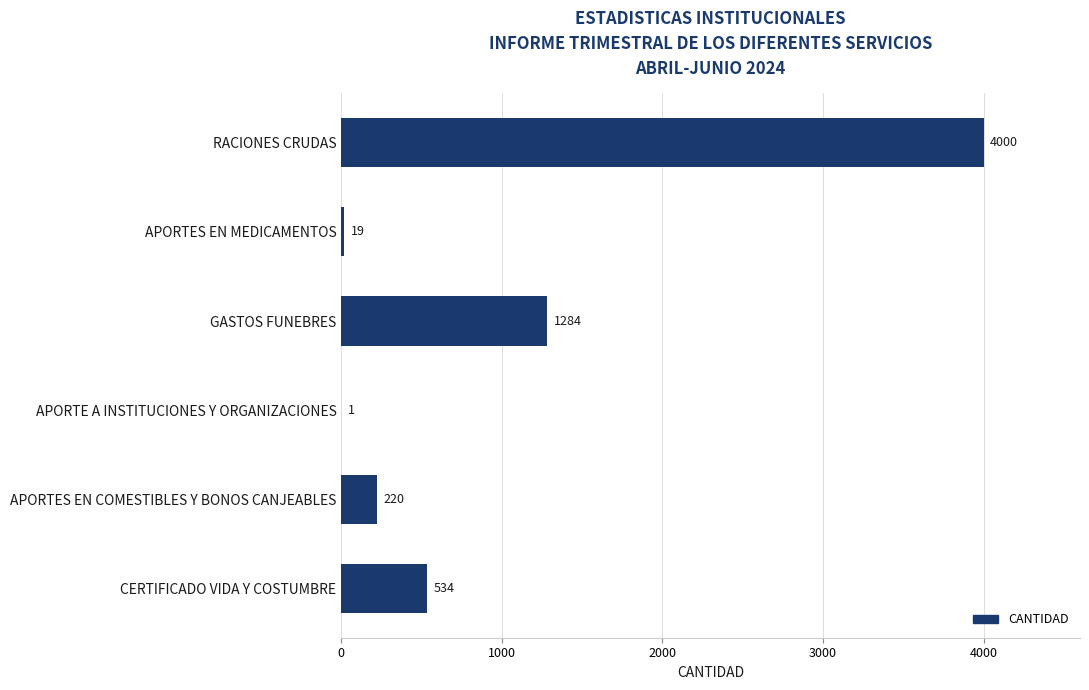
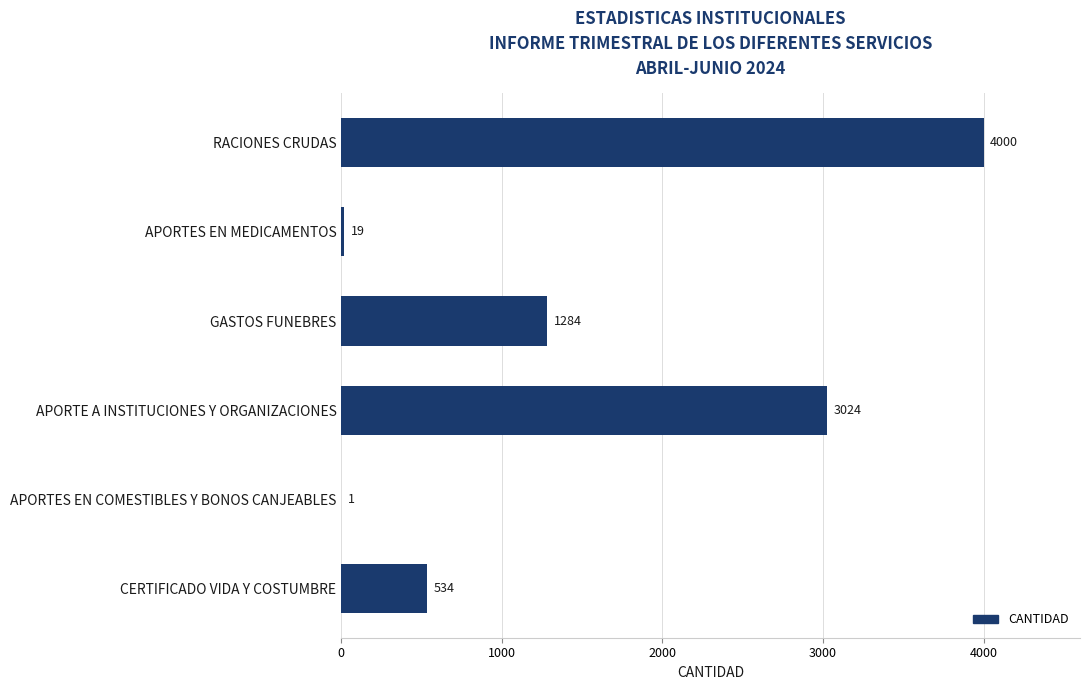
APORTE A INSTITUCIONES Y ORGANIZACIONES: 1 -> 3024
APORTES EN COMESTIBLES Y BONOS CANJEABLES: 220 -> 1
